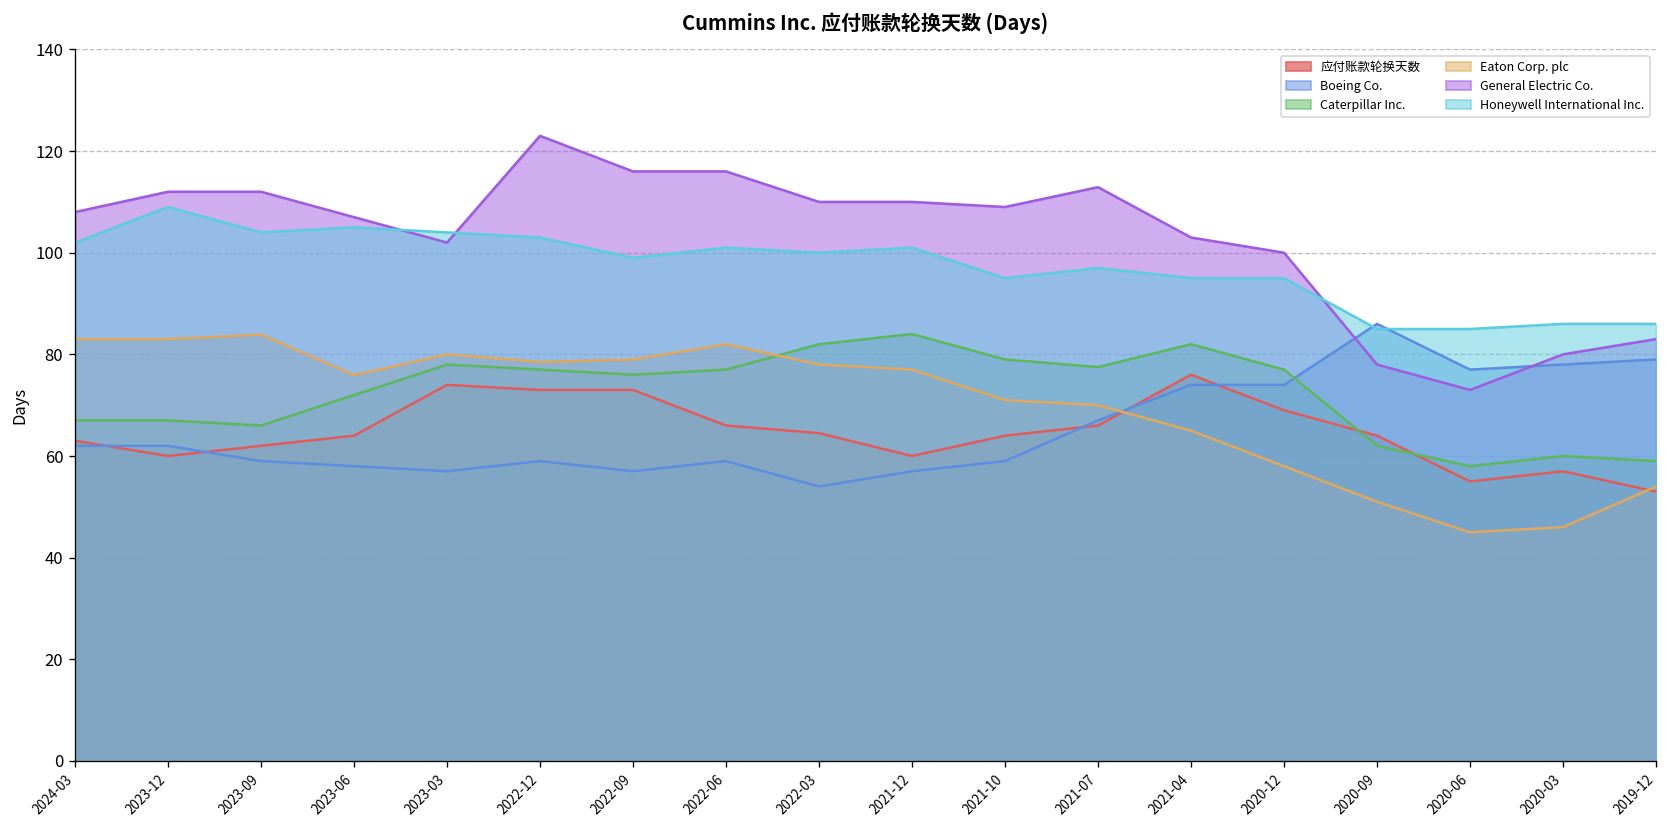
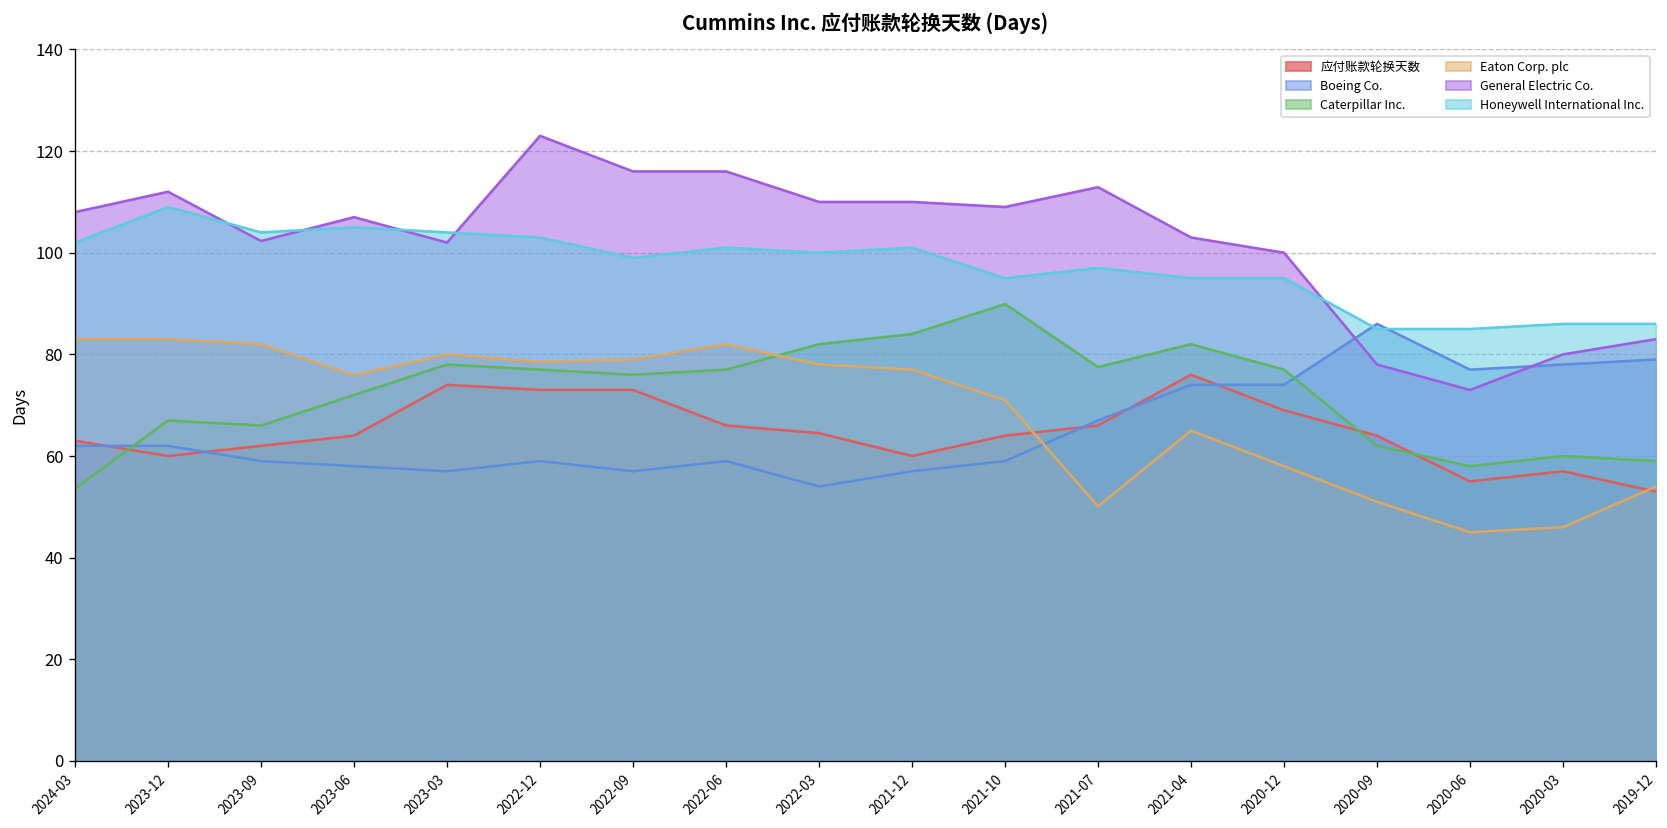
Caterpillar Inc., 2024-03: 67 -> 54
Eaton Corp. plc, 2023-09: 84 -> 82
General Electric Co., 2023-09: 112 -> 102
Caterpillar Inc., 2021-10: 79 -> 90
Eaton Corp. plc, 2021-07: 70 -> 50
